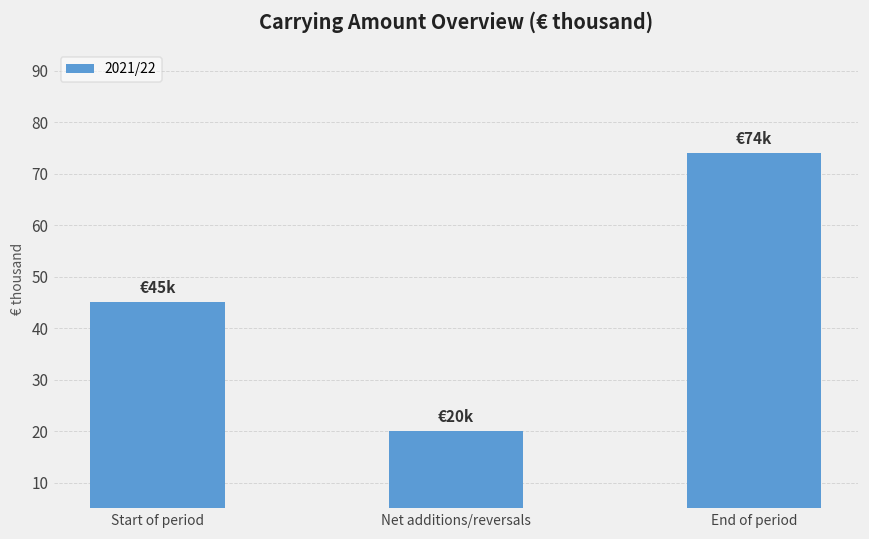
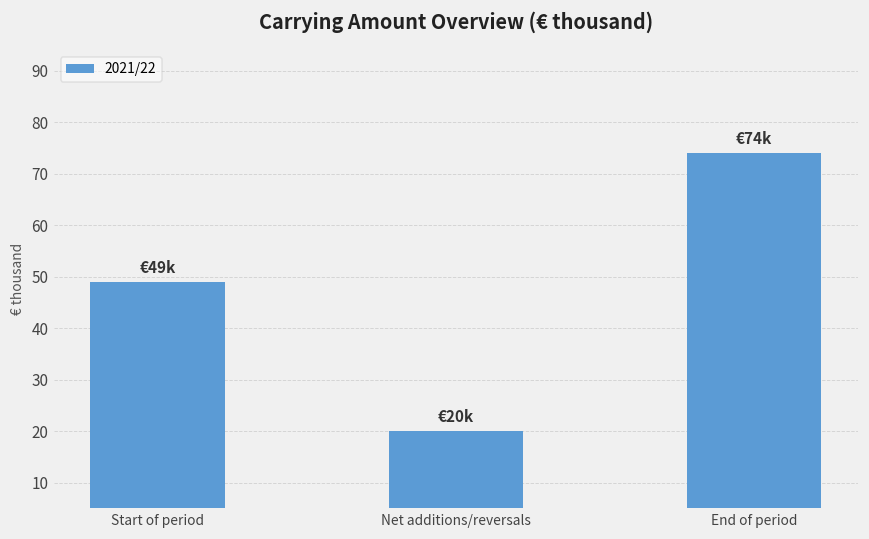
Start of period: €45k -> €49k
